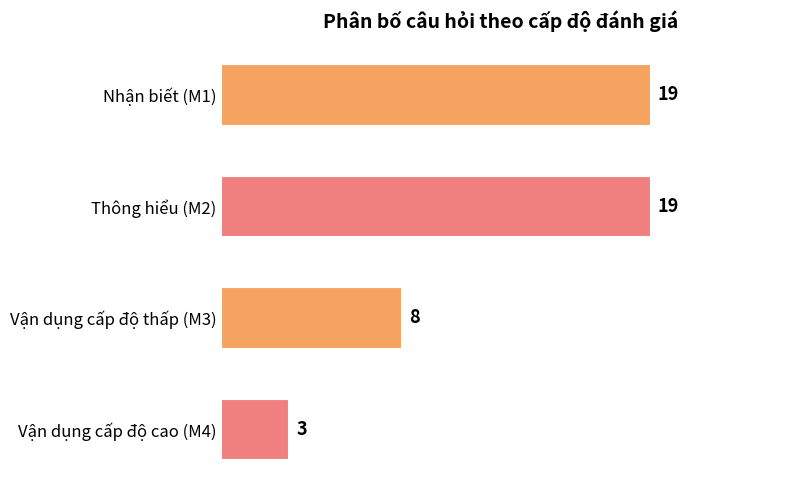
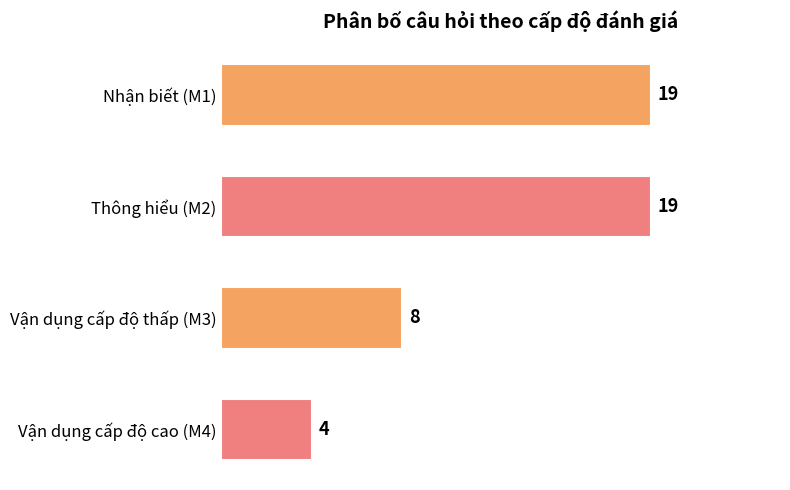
Vận dụng cấp độ cao (M4): 3 -> 4
